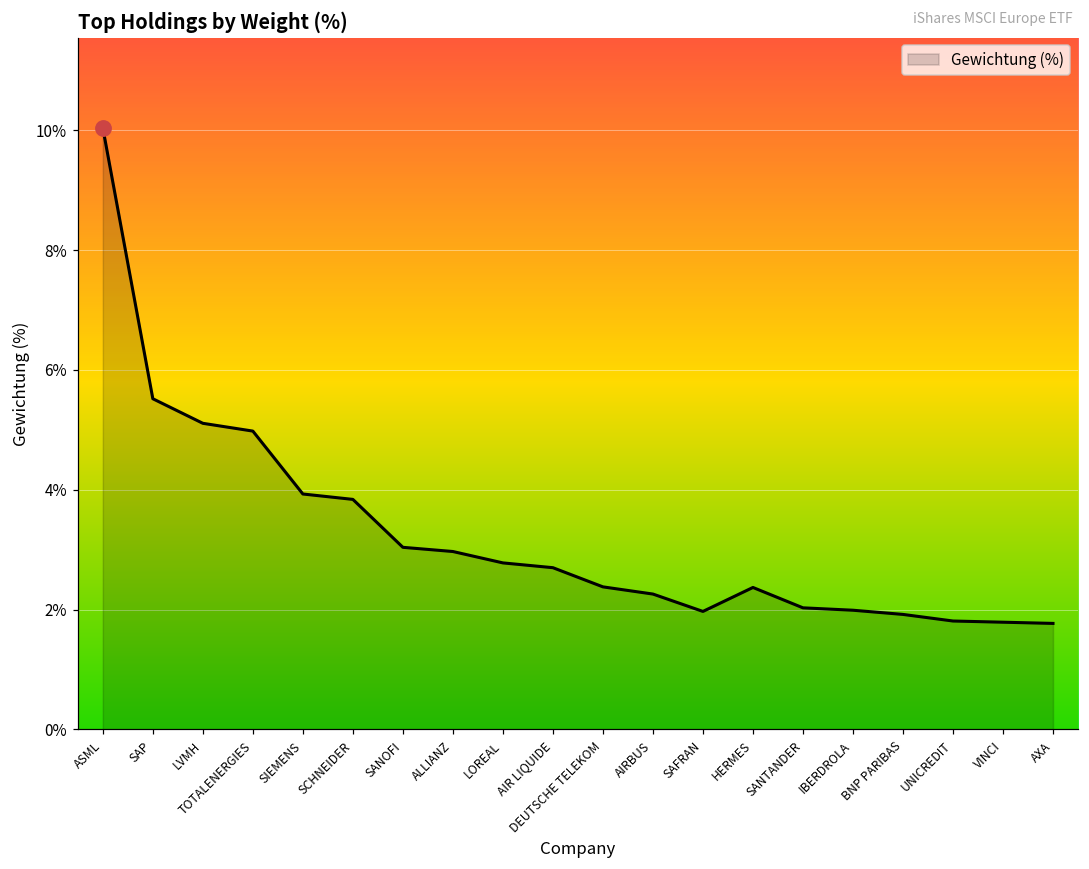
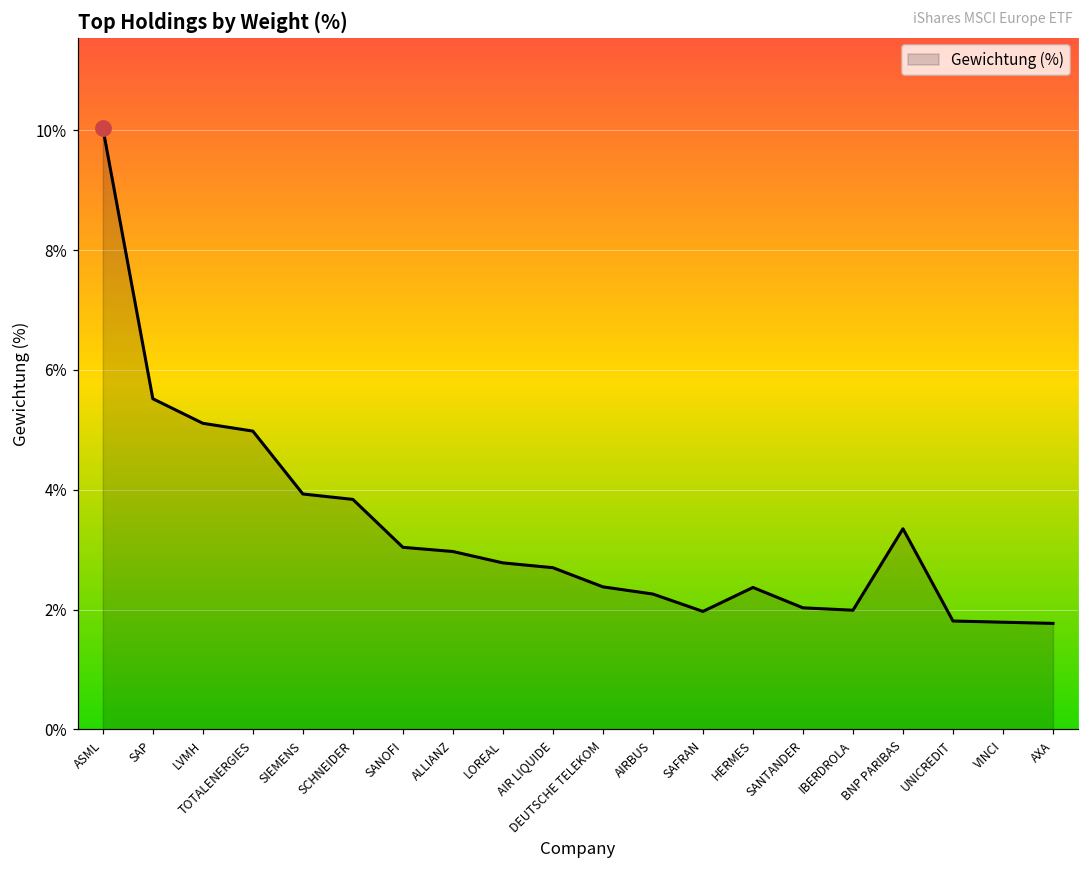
Gewichtung (%), BNP PARIBAS: 1.9% -> 3.4%
